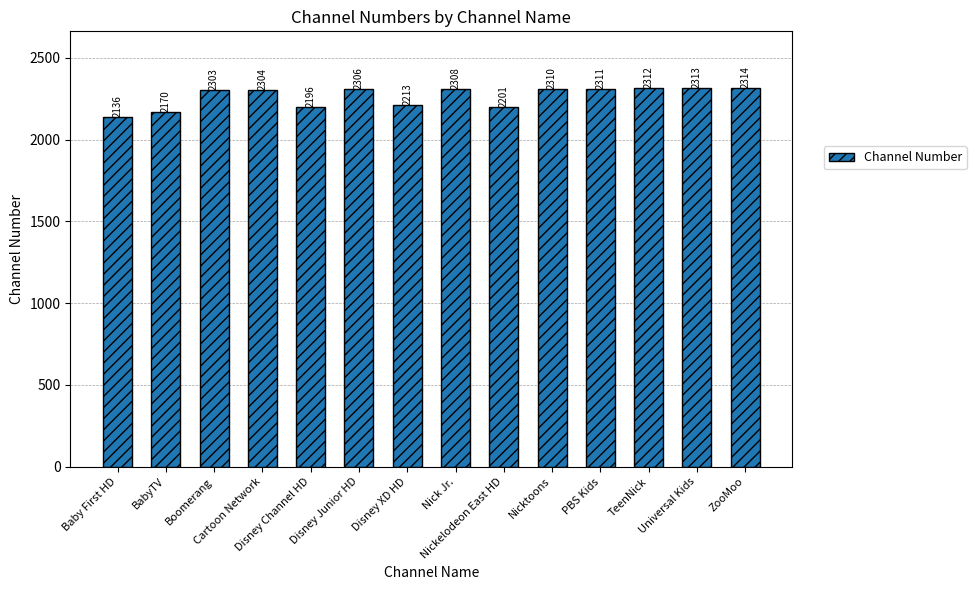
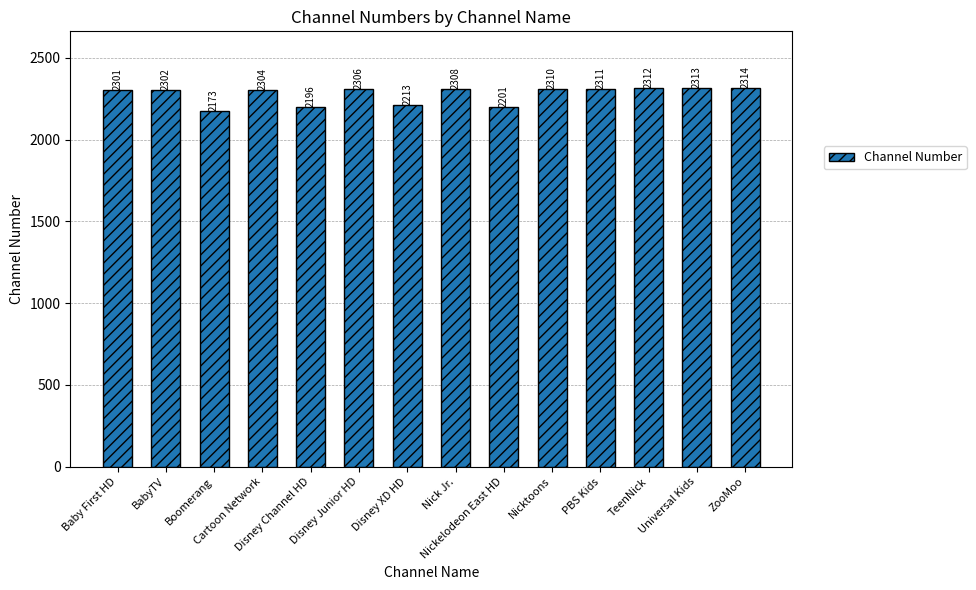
Baby First HD: 2136 -> 2301
BabyTV: 2170 -> 2302
Boomerang: 2303 -> 2173
